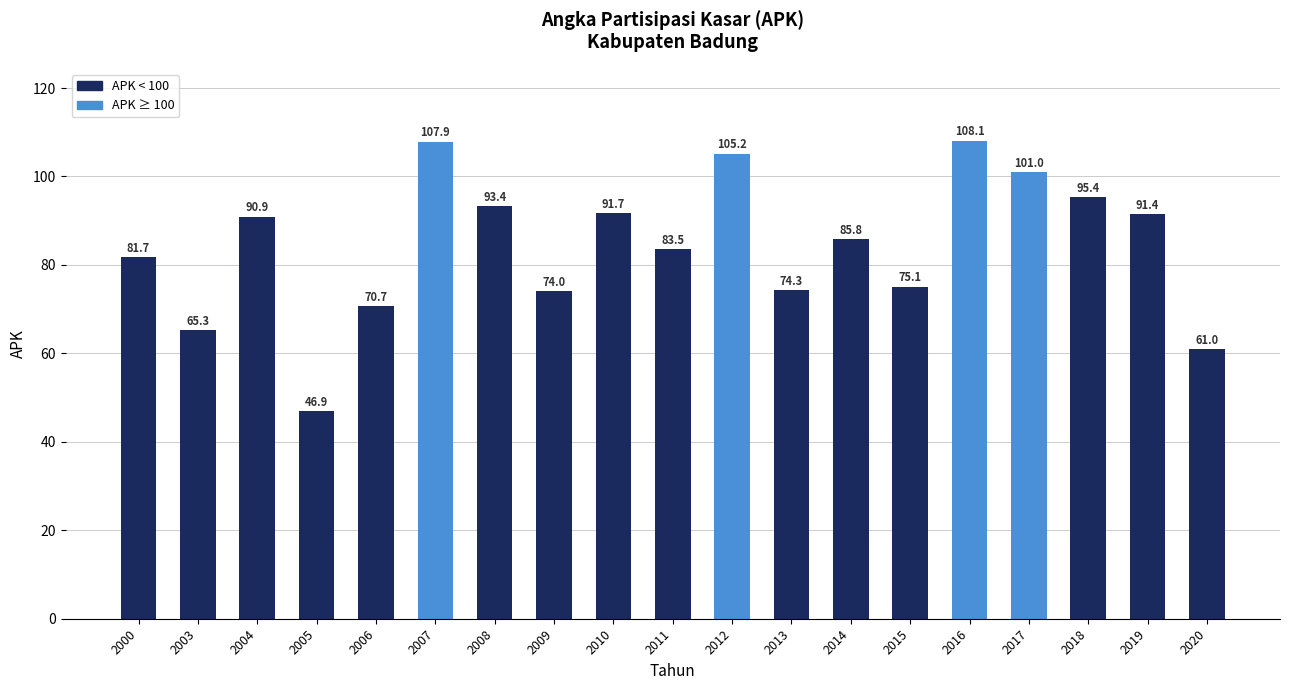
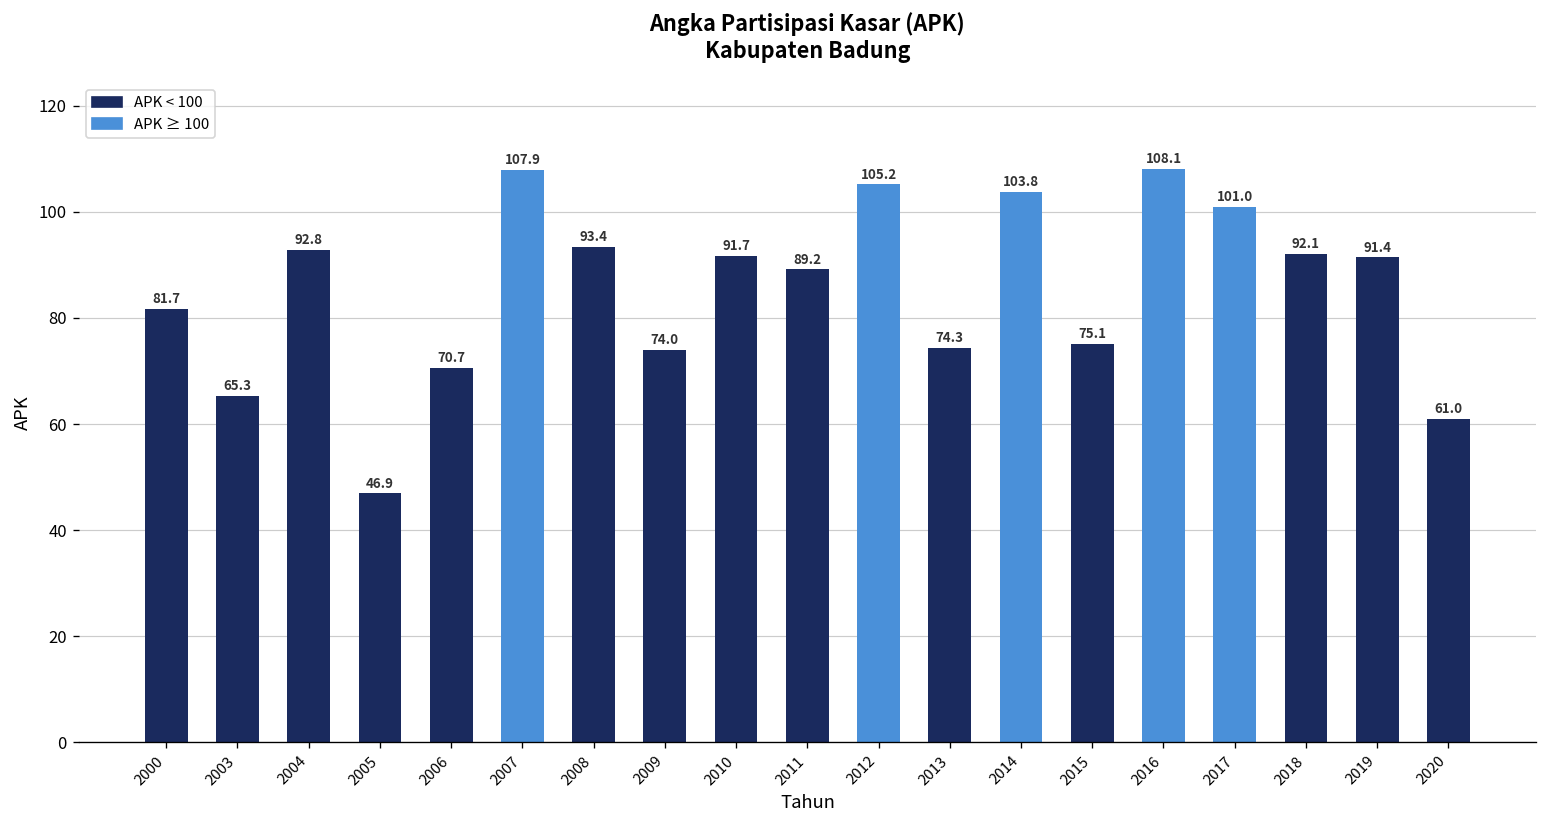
2004: 90.9 -> 92.8
2011: 83.5 -> 89.2
2014: 85.8 -> 103.8
2018: 95.4 -> 92.1
